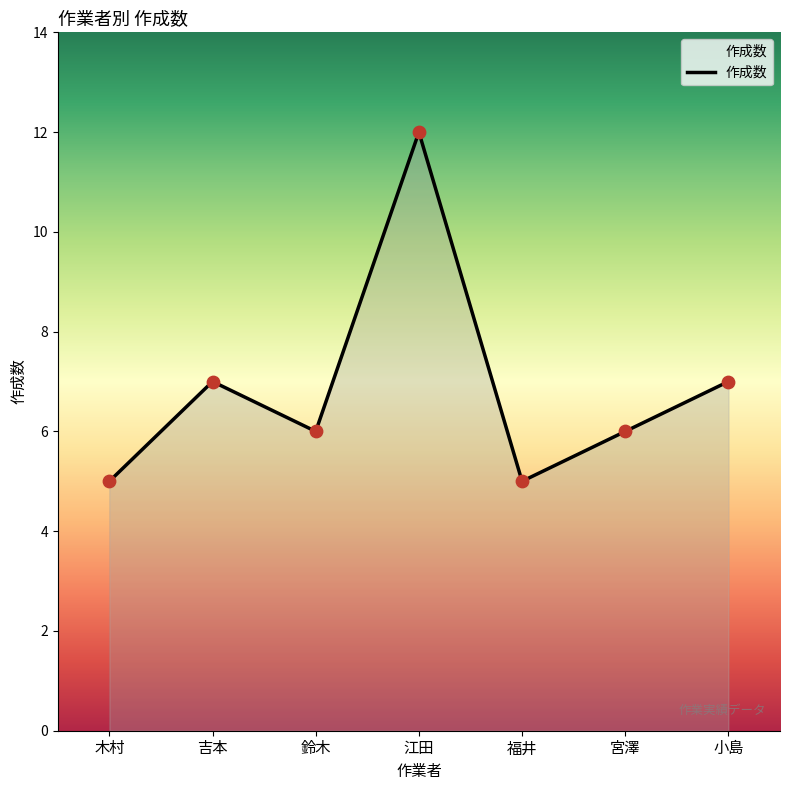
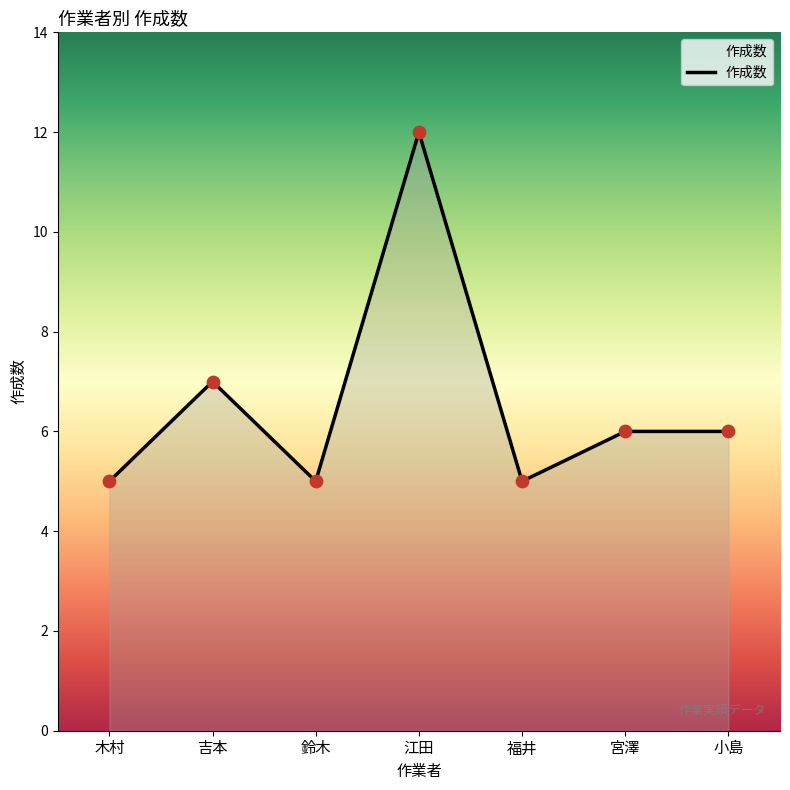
鈴木: 6 -> 5
小島: 7 -> 6
